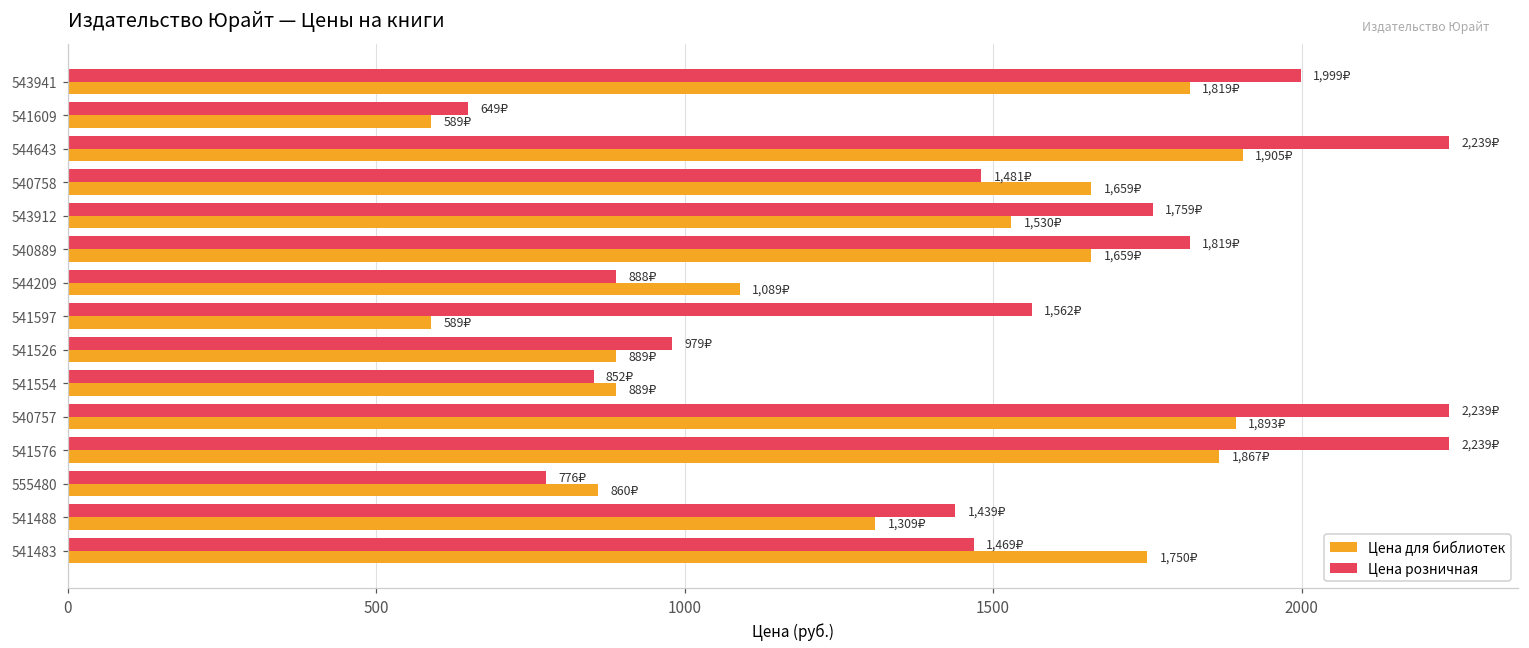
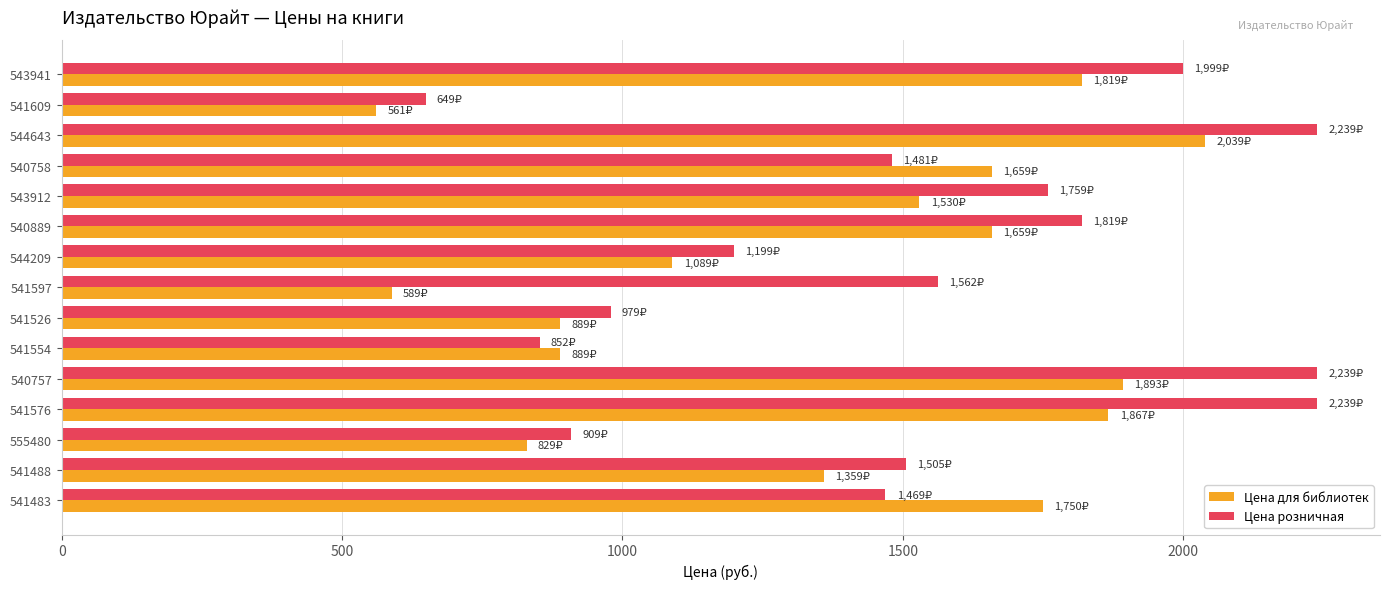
Цена для библиотек, 541609: 589₽ -> 561₽
Цена для библиотек, 544643: 1,905₽ -> 2,039₽
Цена розничная, 544209: 888₽ -> 1,199₽
Цена розничная, 555480: 776₽ -> 909₽
Цена для библиотек, 555480: 860₽ -> 829₽
Цена розничная, 541488: 1,439₽ -> 1,505₽
Цена для библиотек, 541488: 1,309₽ -> 1,359₽
